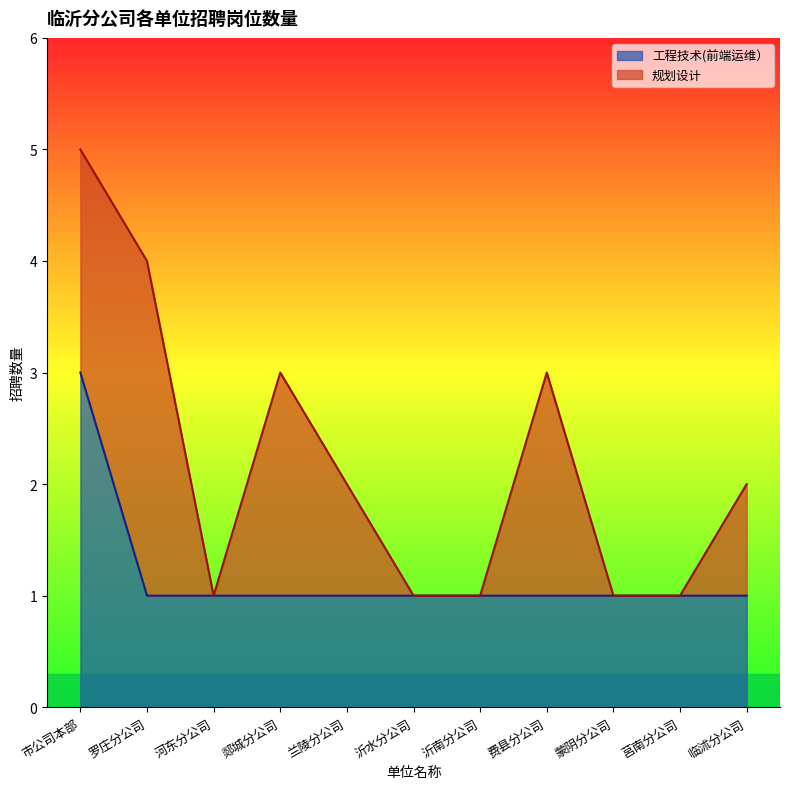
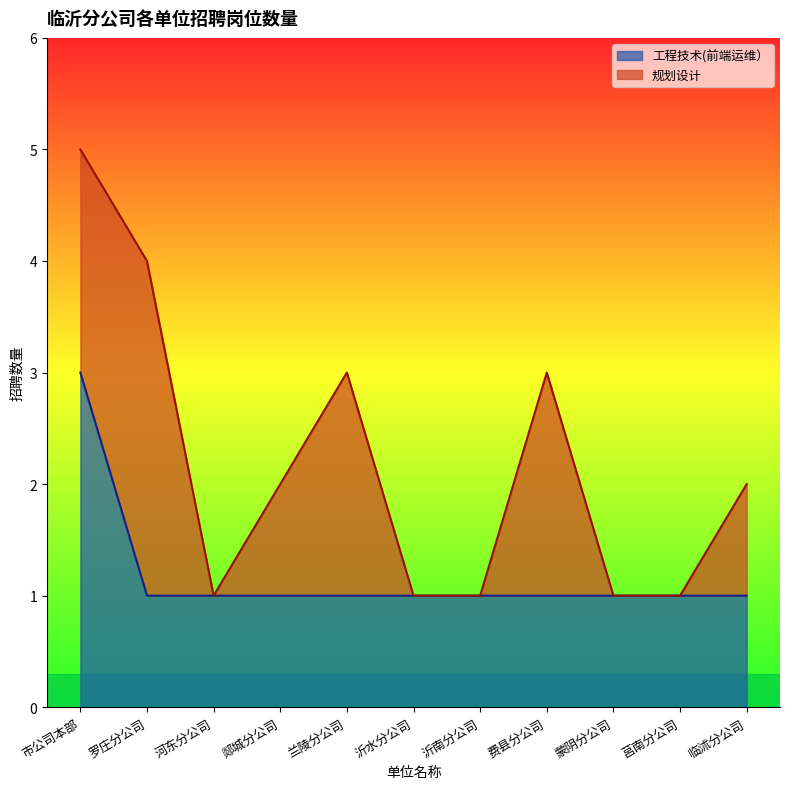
规划设计, 郯城分公司: 2 -> 1
规划设计, 兰陵分公司: 1 -> 2
